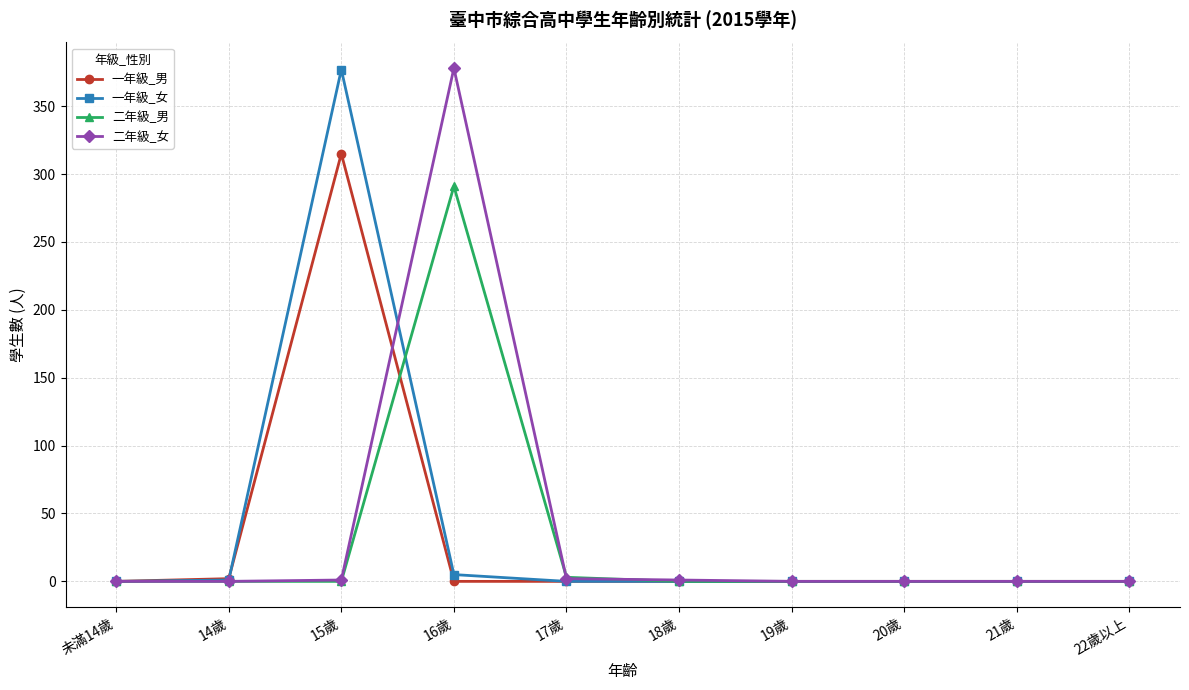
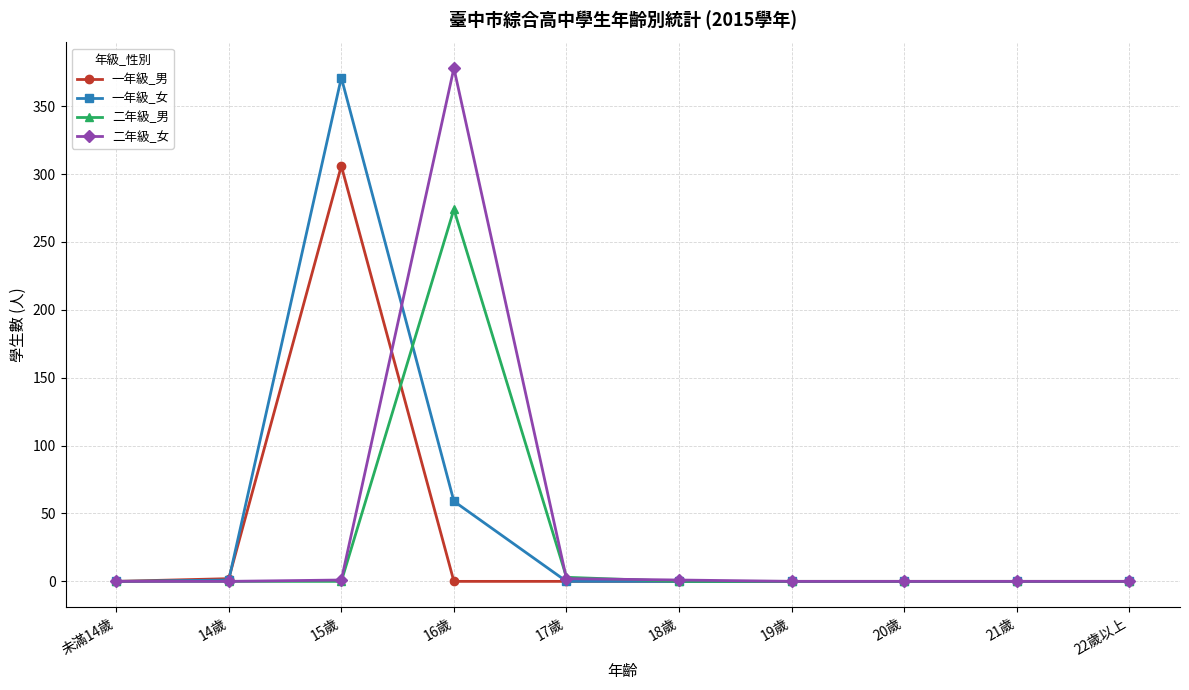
一年級_男, 15歲: 315 -> 306
一年級_女, 15歲: 377 -> 371
一年級_女, 16歲: 5 -> 59
二年級_男, 16歲: 291 -> 274
